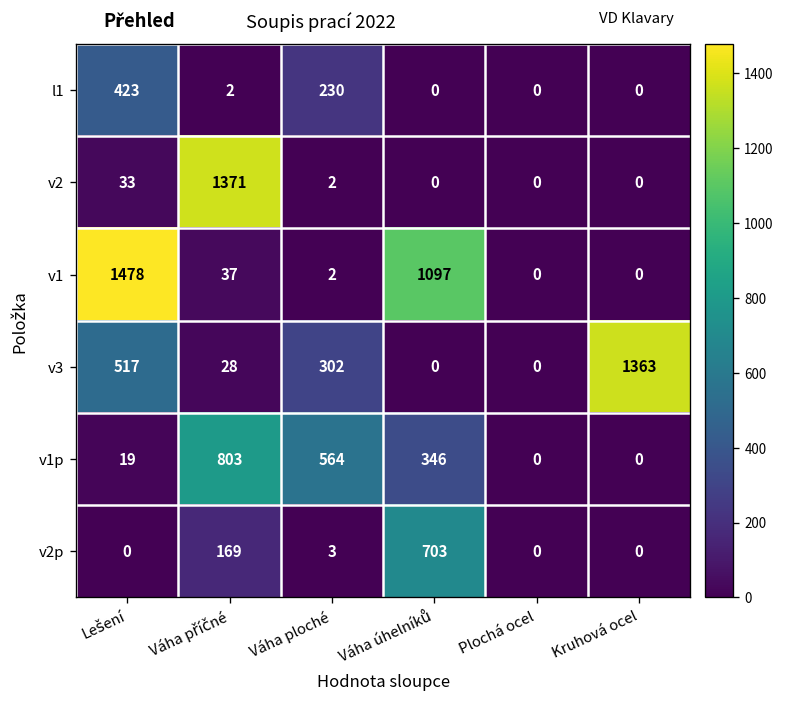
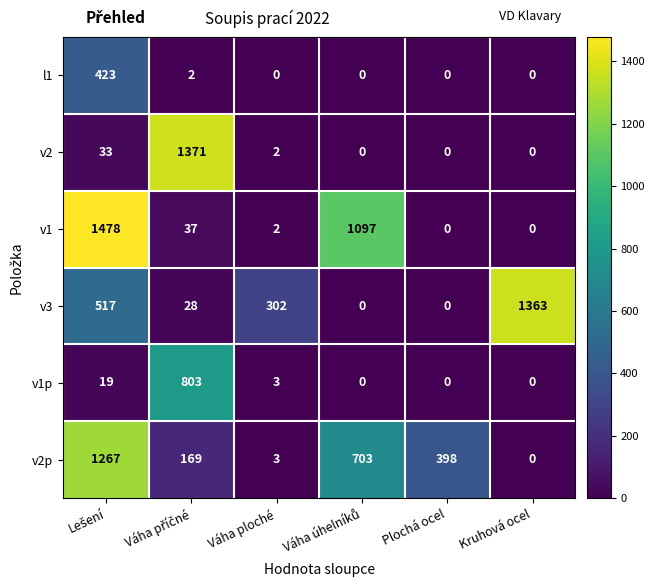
l1, Váha ploché: 230 -> 0
v1p, Váha ploché: 564 -> 3
v1p, Váha úhelníků: 346 -> 0
v2p, Lešení: 0 -> 1267
v2p, Plochá ocel: 0 -> 398
